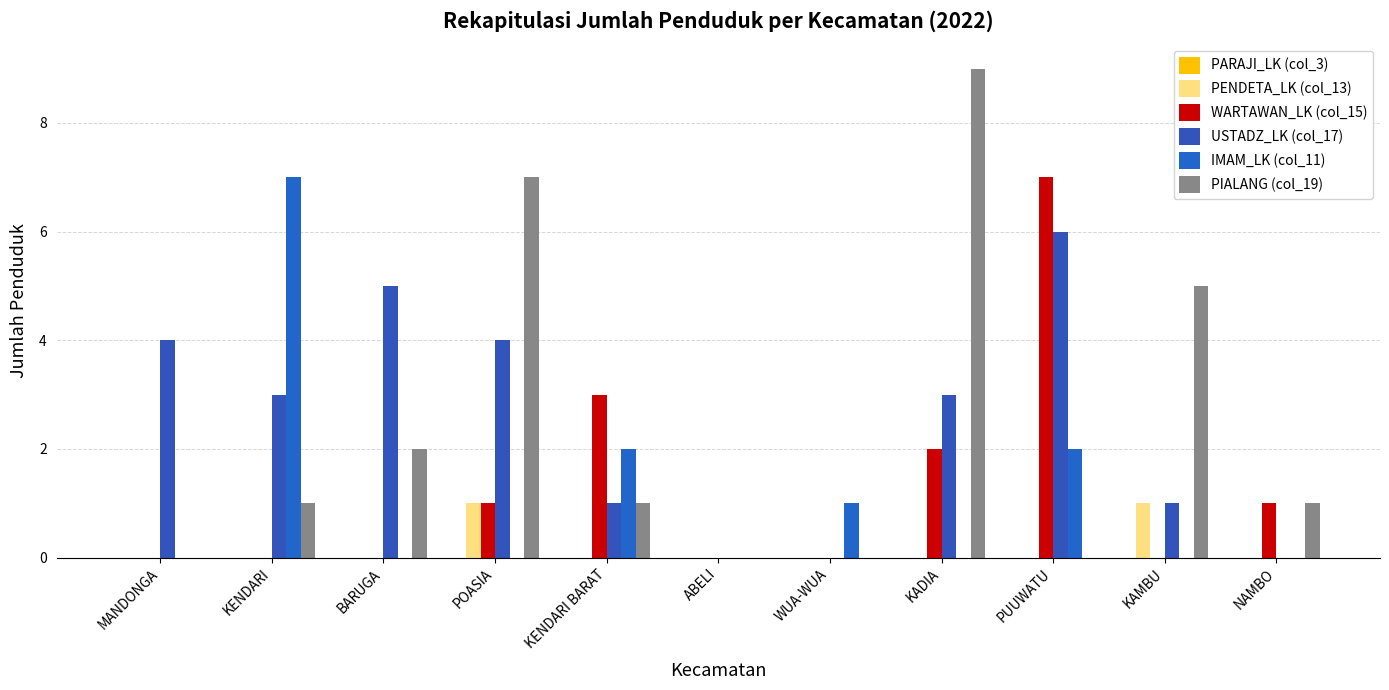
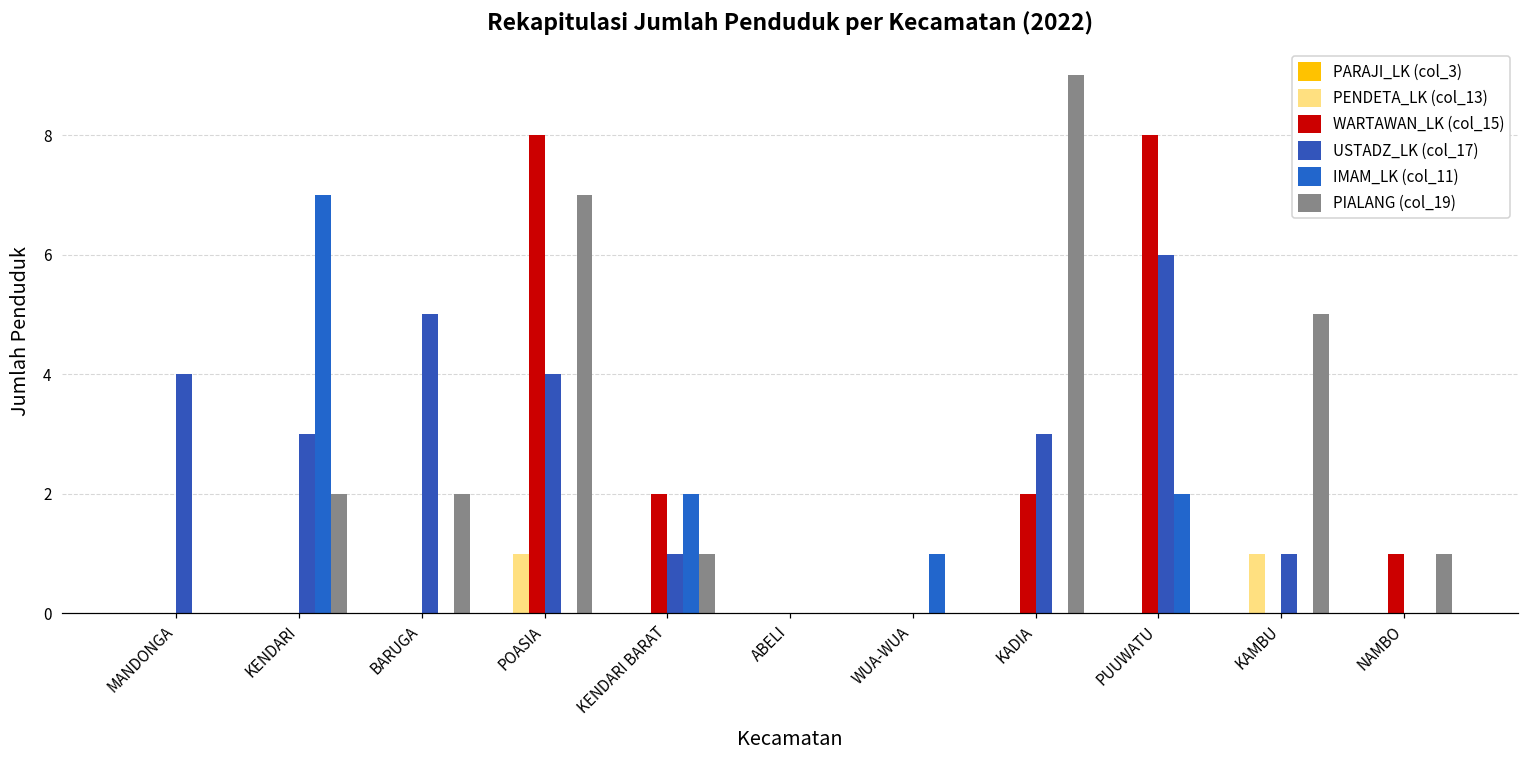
PIALANG (col_19), KENDARI: 1 -> 2
WARTAWAN_LK (col_15), POASIA: 1 -> 8
WARTAWAN_LK (col_15), KENDARI BARAT: 3 -> 2
WARTAWAN_LK (col_15), PUUWATU: 7 -> 8
